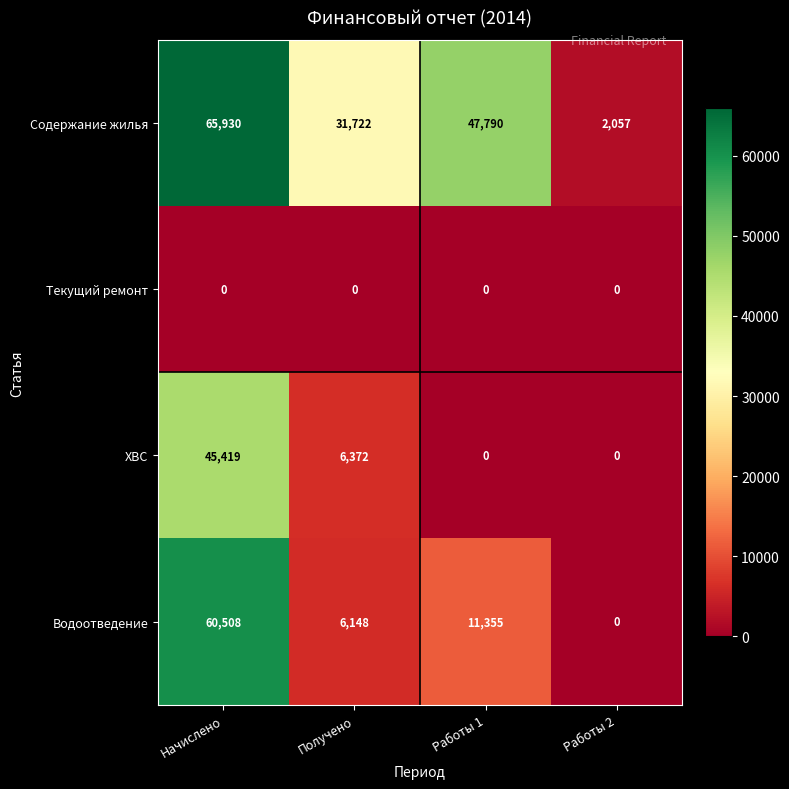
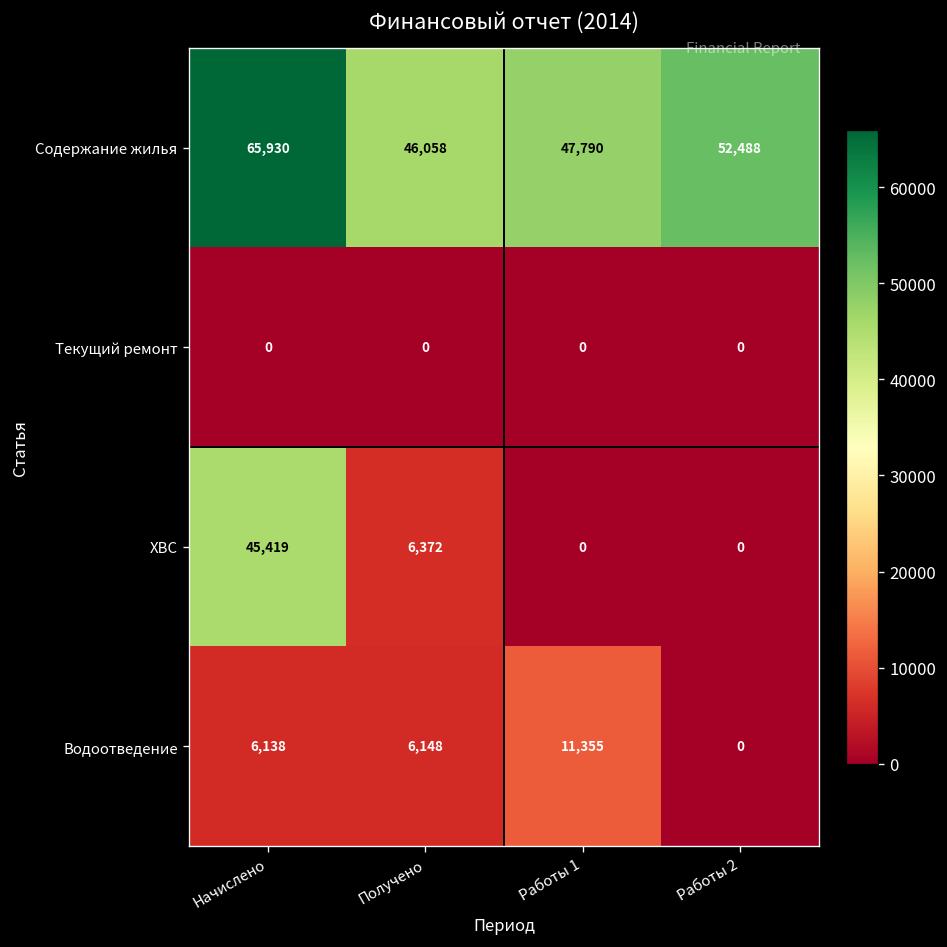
Содержание жилья, Получено: 31,722 -> 46,058
Содержание жилья, Работы 2: 2,057 -> 52,488
Водоотведение, Начислено: 60,508 -> 6,138
